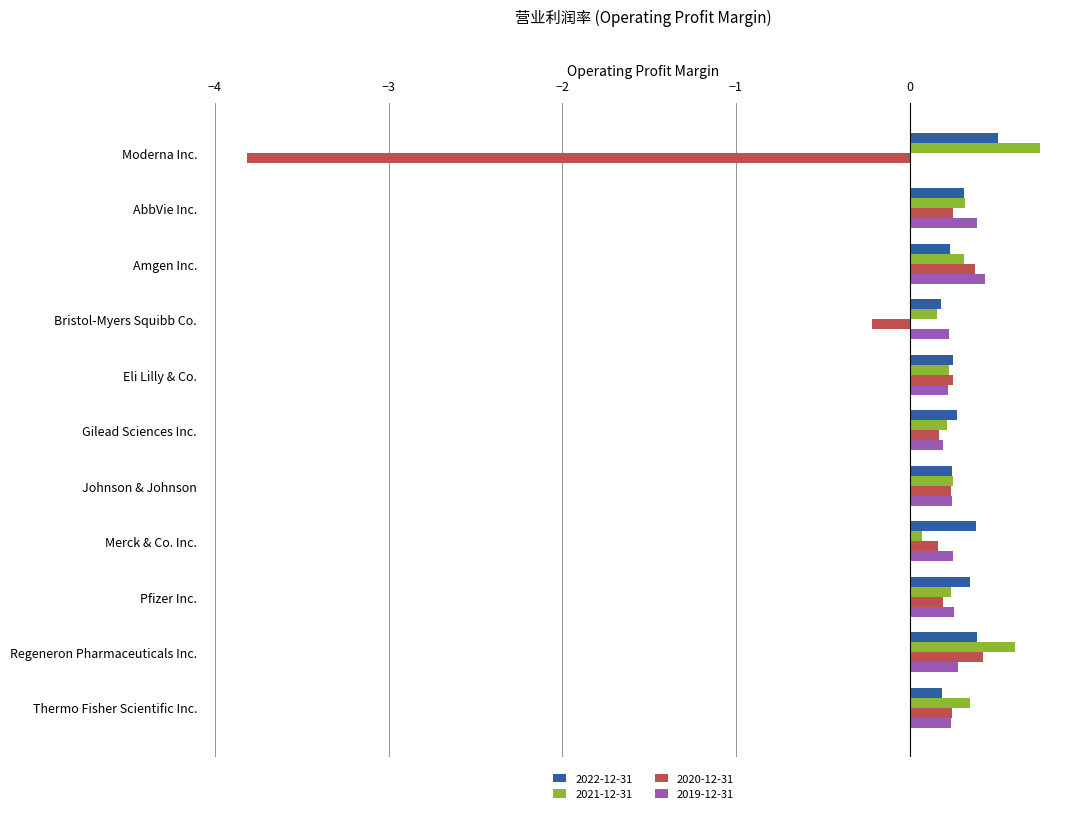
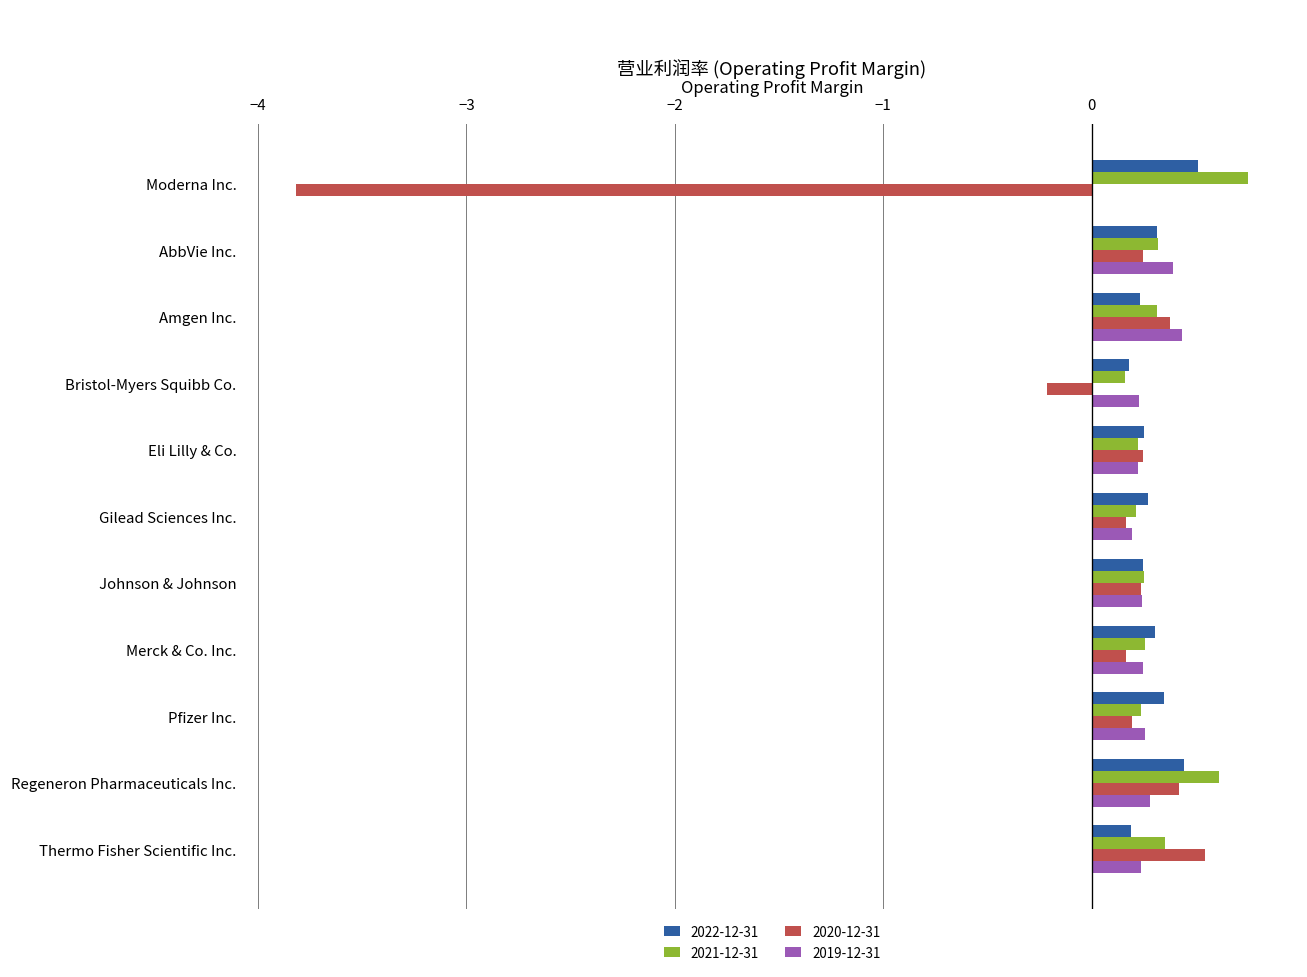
2022-12-31, Merck & Co. Inc.: 0.38 -> 0.30
2021-12-31, Merck & Co. Inc.: 0.07 -> 0.26
2022-12-31, Regeneron Pharmaceuticals Inc.: 0.39 -> 0.44
2020-12-31, Thermo Fisher Scientific Inc.: 0.24 -> 0.54
